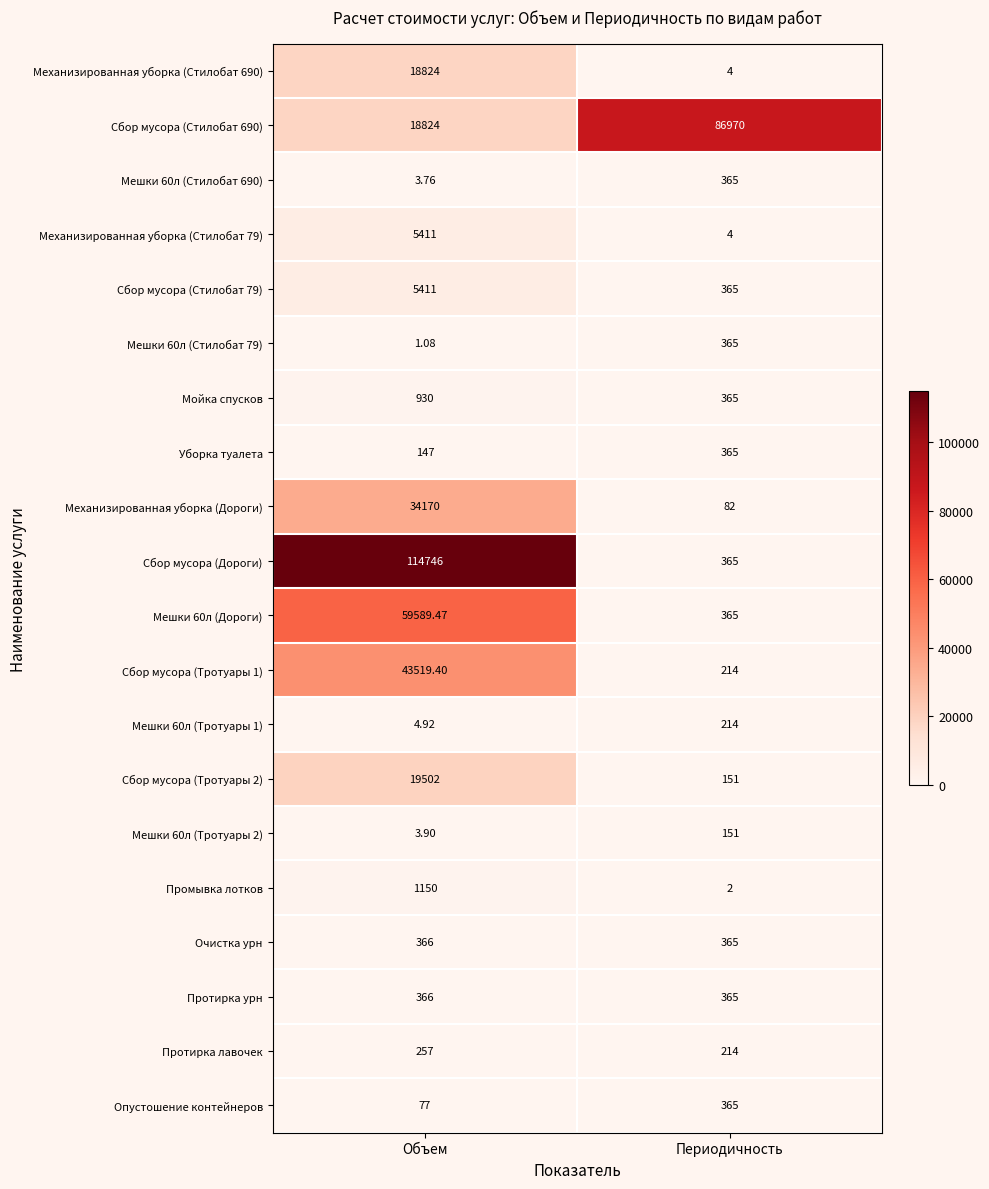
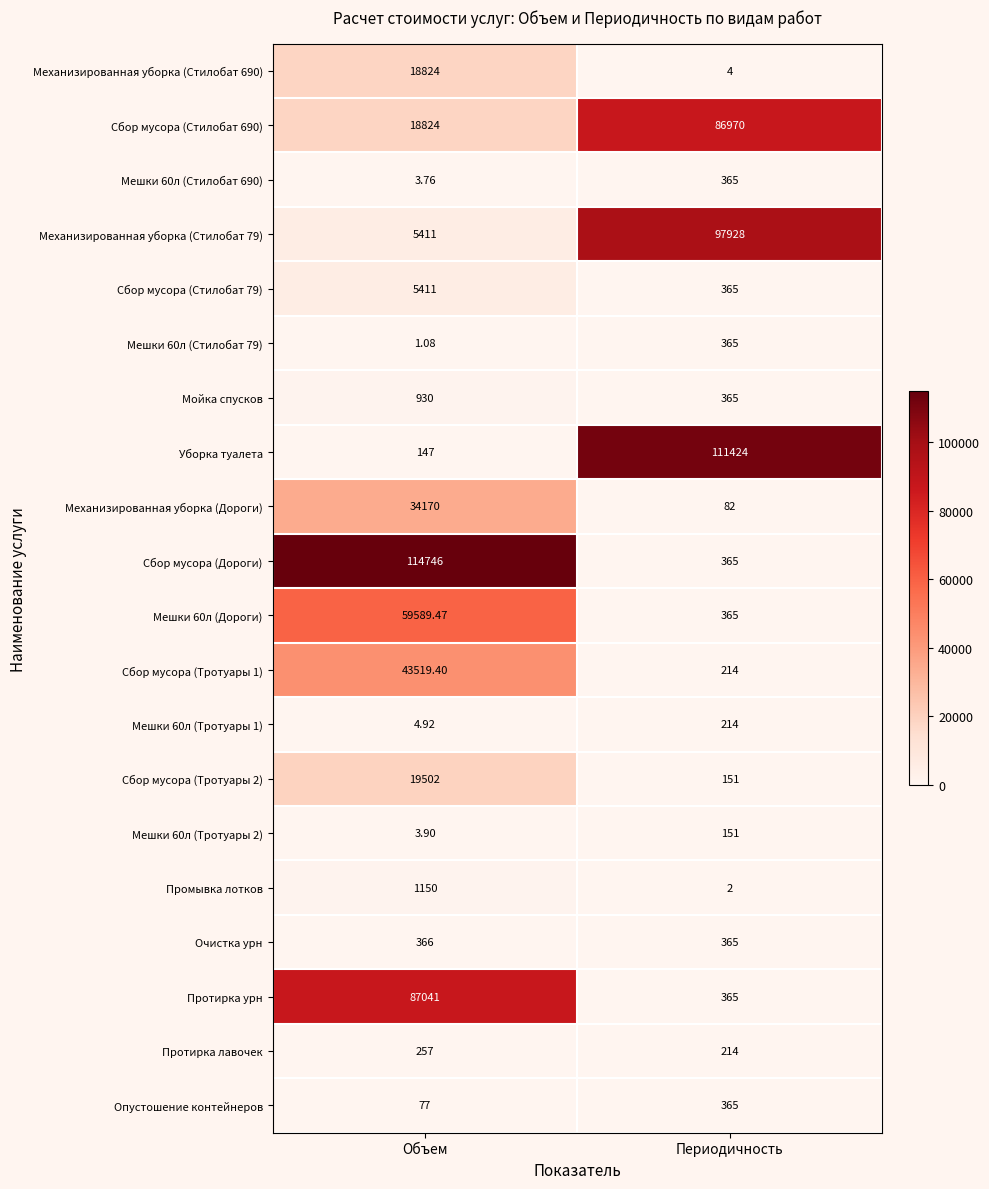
Механизированная уборка (Стилобат 79), Периодичность: 4 -> 97928
Уборка туалета, Периодичность: 365 -> 111424
Протирка урн, Объем: 366 -> 87041
